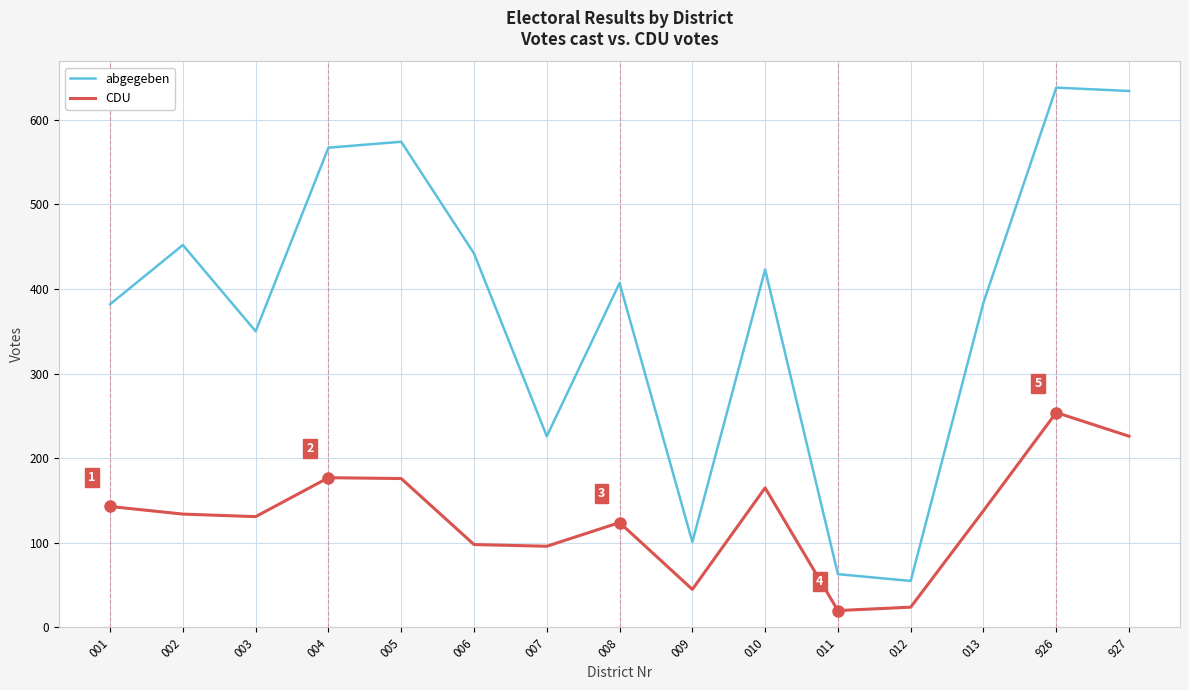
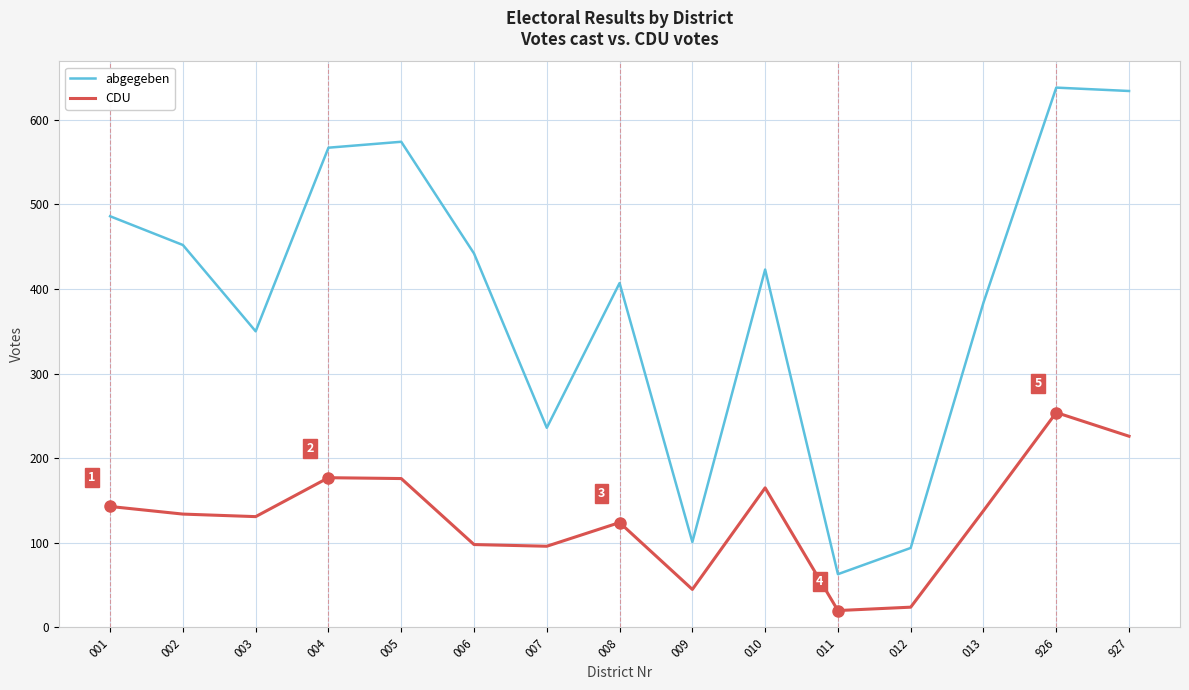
abgegeben, 001: 380 -> 490
abgegeben, 007: 230 -> 240
abgegeben, 012: 60 -> 90
